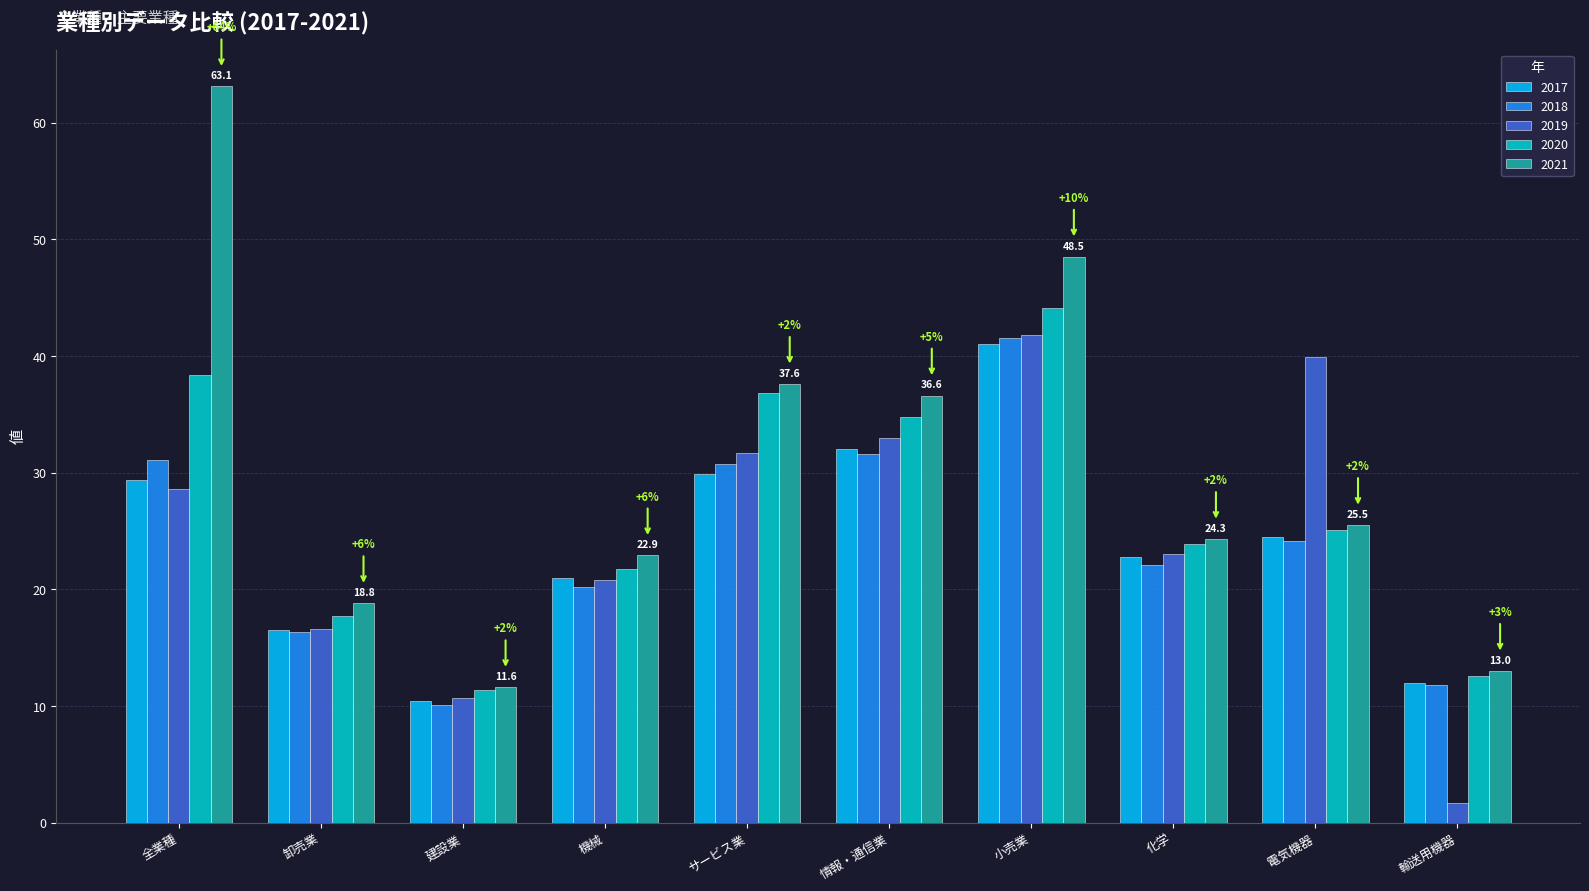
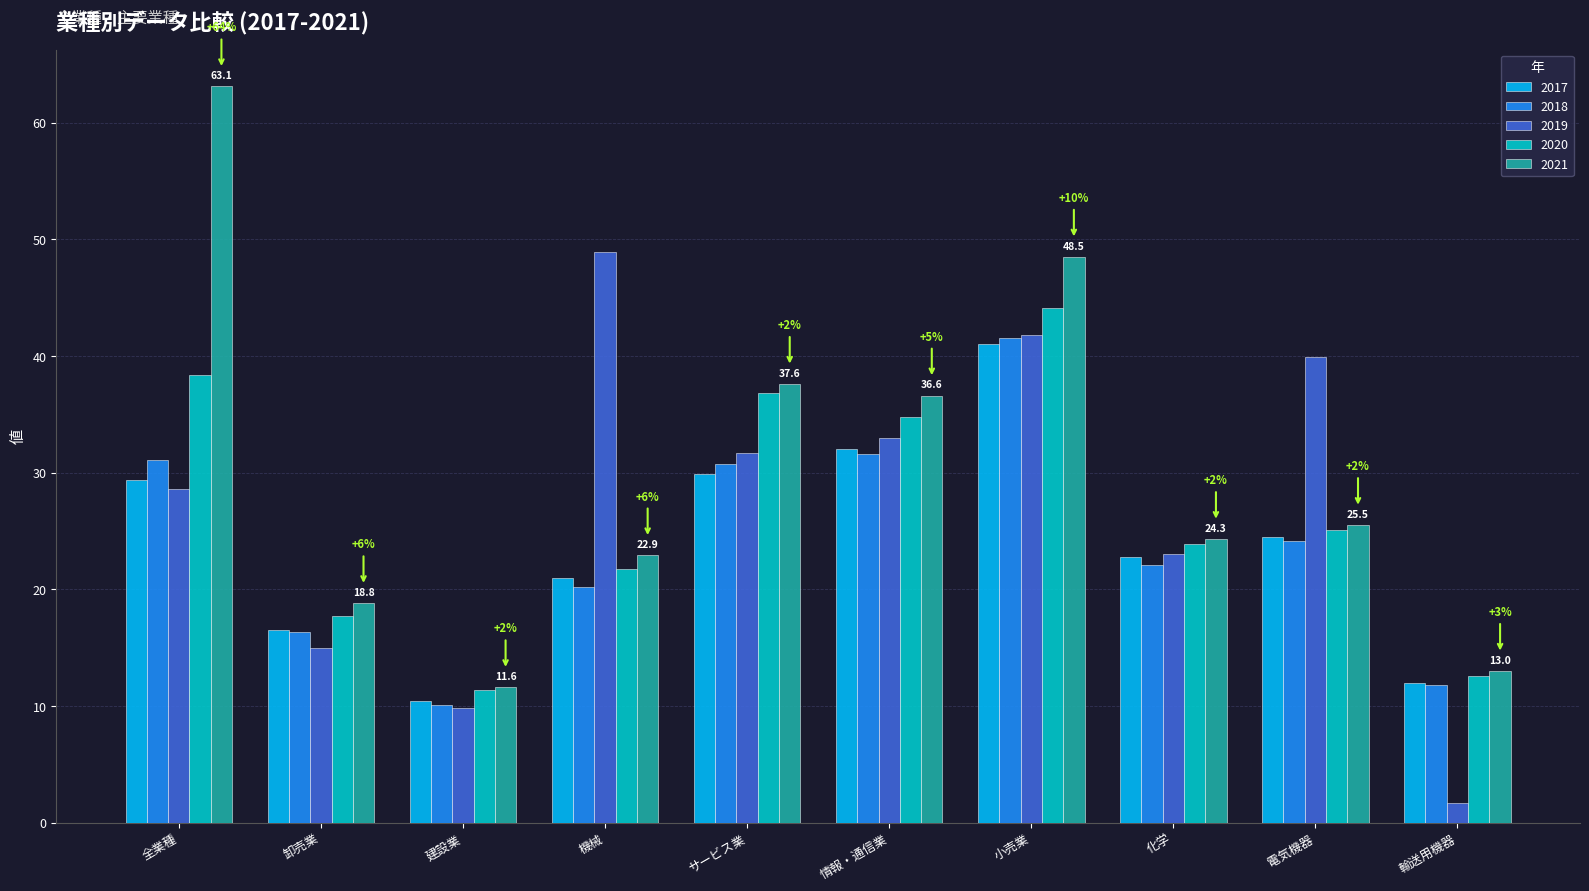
2019, 卸売業: 16.6 -> 15.0
2019, 建設業: 10.7 -> 9.8
2019, 機械: 20.8 -> 48.9
